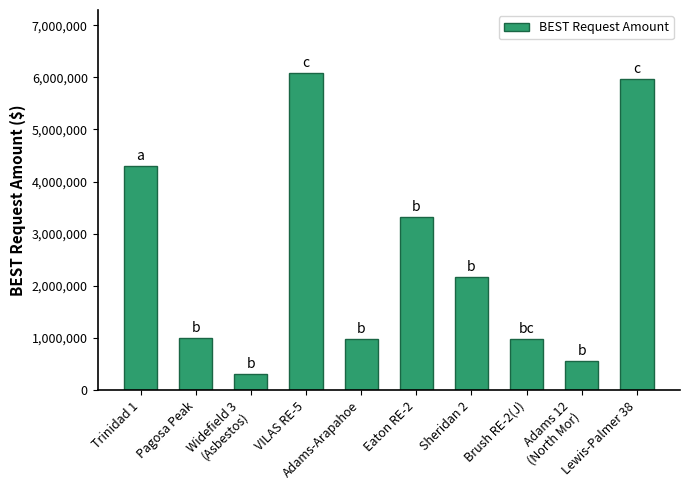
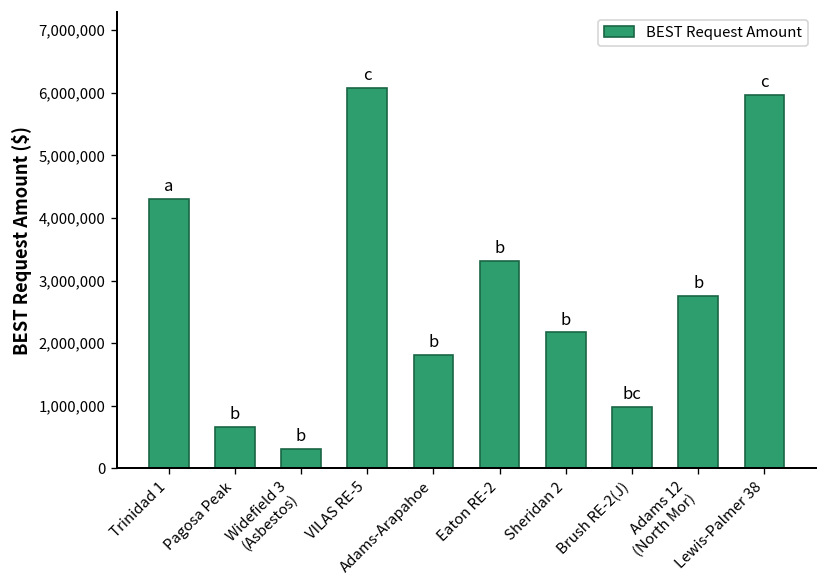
Pagosa Peak: 1,000,000 -> 700,000
Adams-Arapahoe: 1,000,000 -> 1,800,000
Adams 12 (North Mor): 600,000 -> 2,800,000
